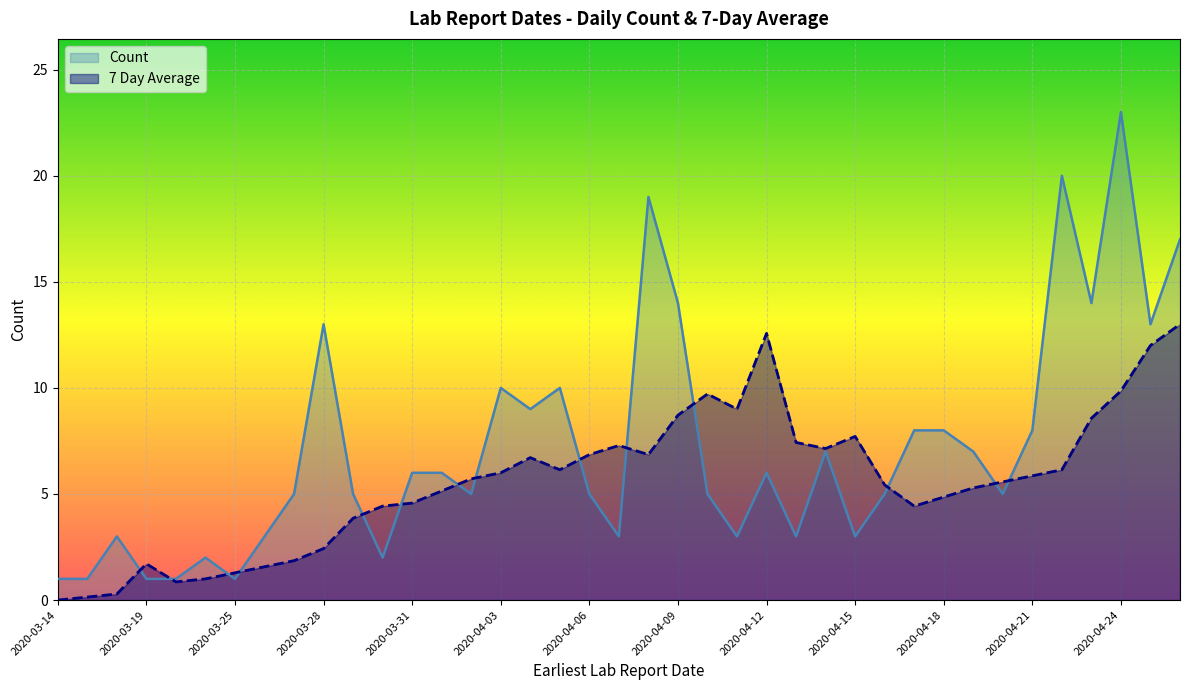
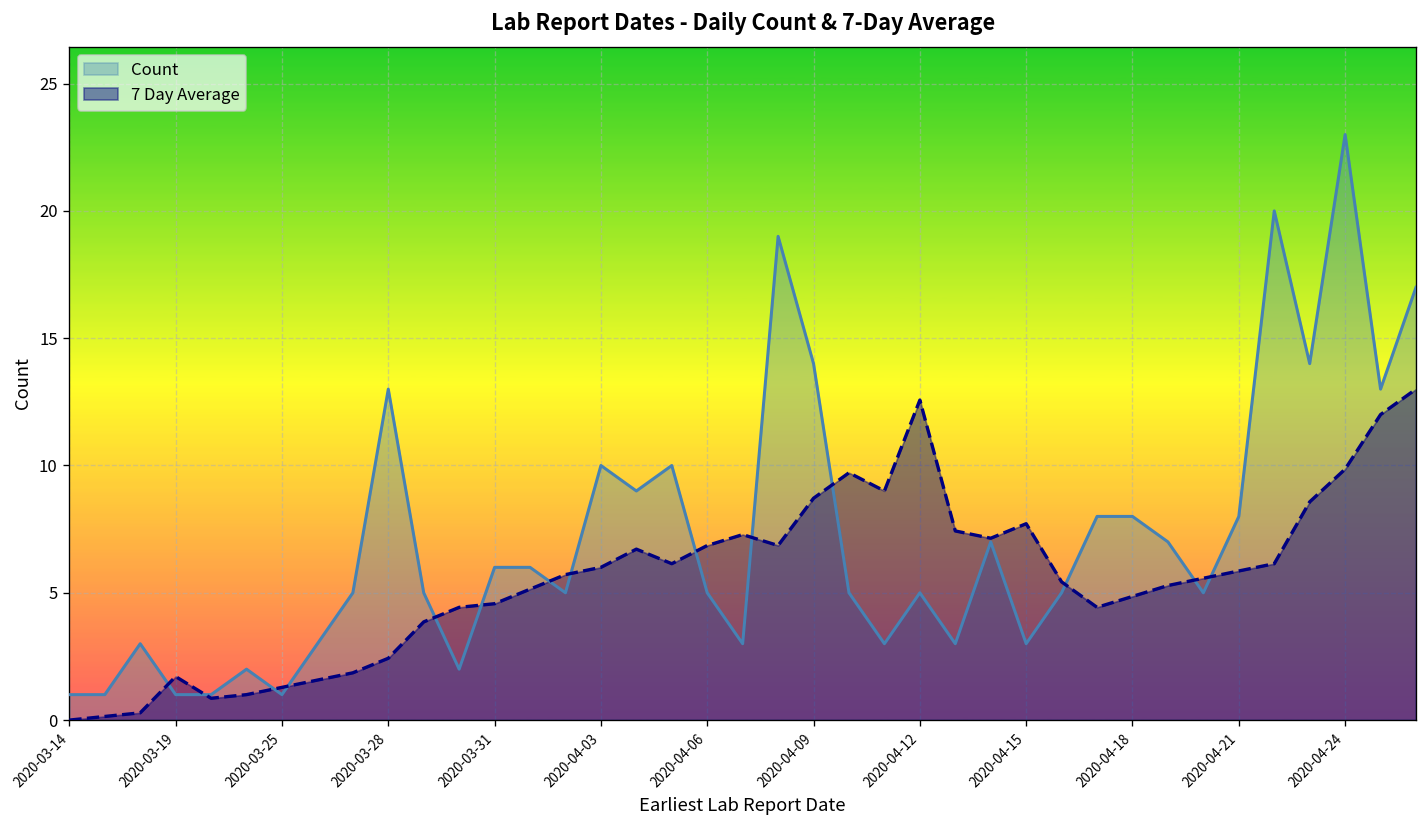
Count, 2020-04-12: 6 -> 5
